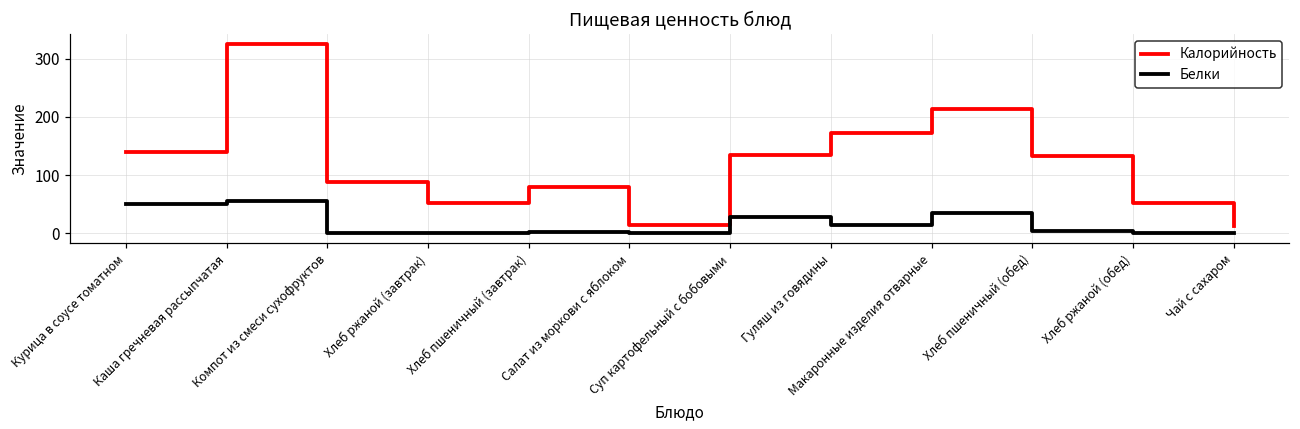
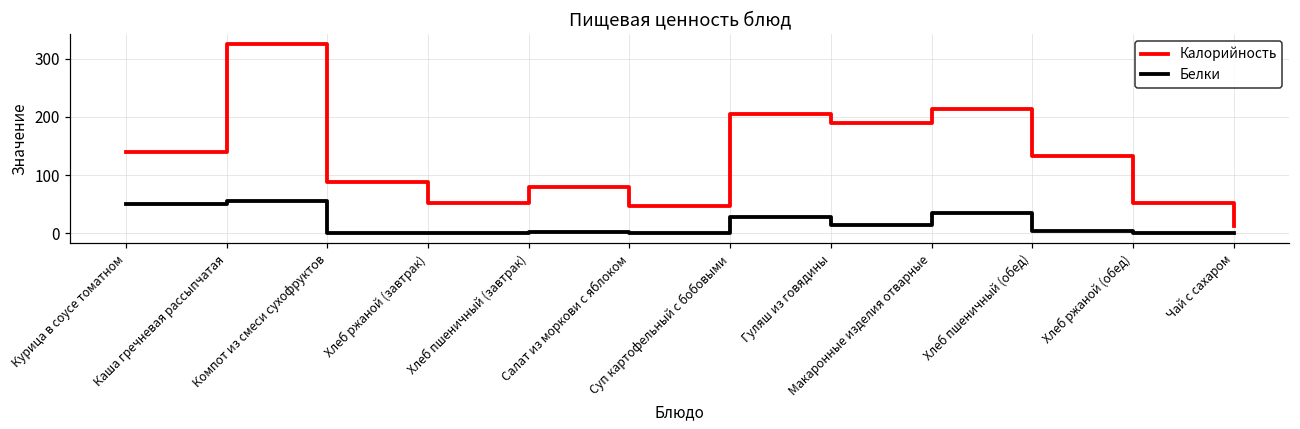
Калорийность, Салат из моркови с яблоком: 10 -> 50
Калорийность, Суп картофельный с бобовыми: 140 -> 200
Калорийность, Гуляш из говядины: 170 -> 190
